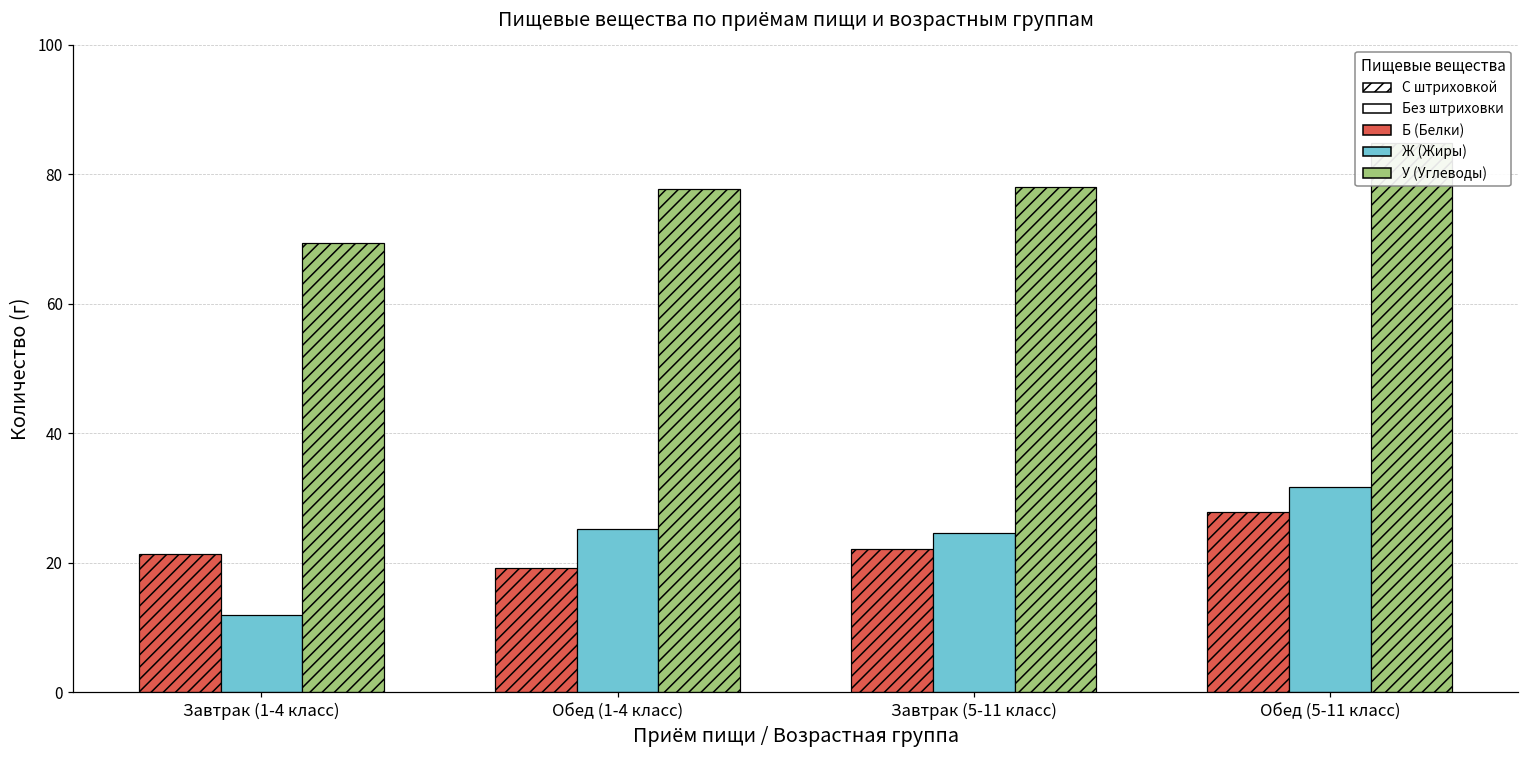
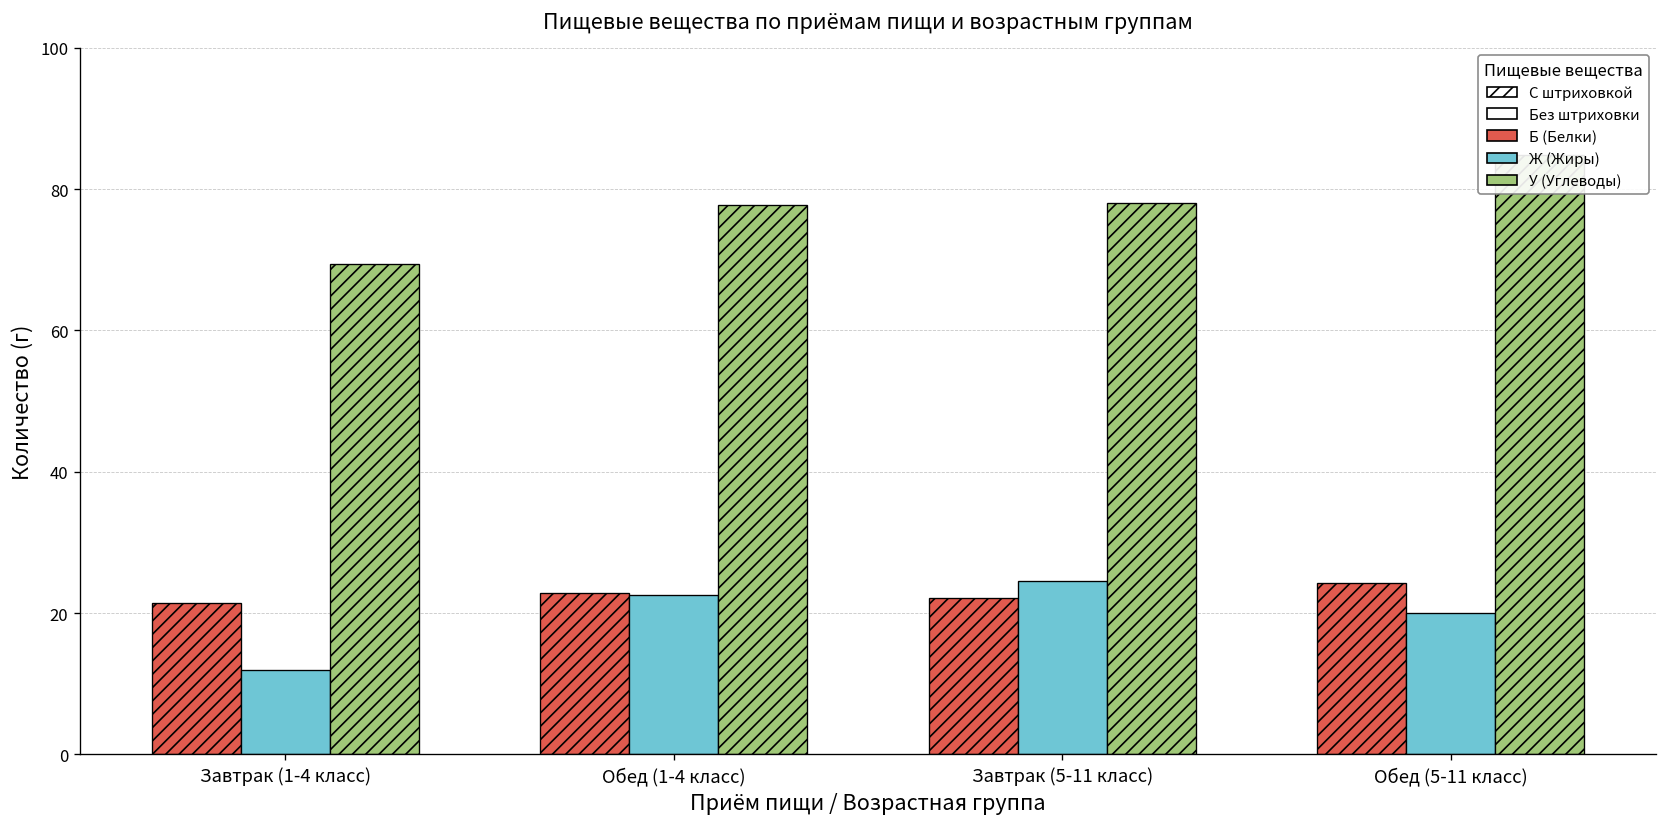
Б (Белки), Обед (1-4 класс): 19 -> 23
Ж (Жиры), Обед (1-4 класс): 25 -> 23
Б (Белки), Обед (5-11 класс): 28 -> 24
Ж (Жиры), Обед (5-11 класс): 32 -> 20
